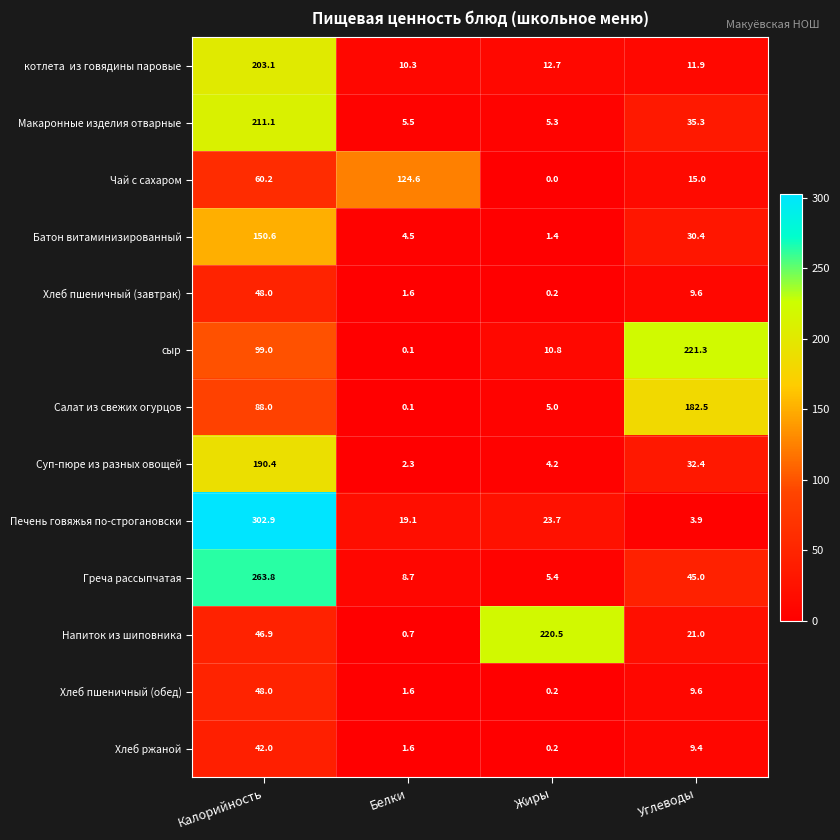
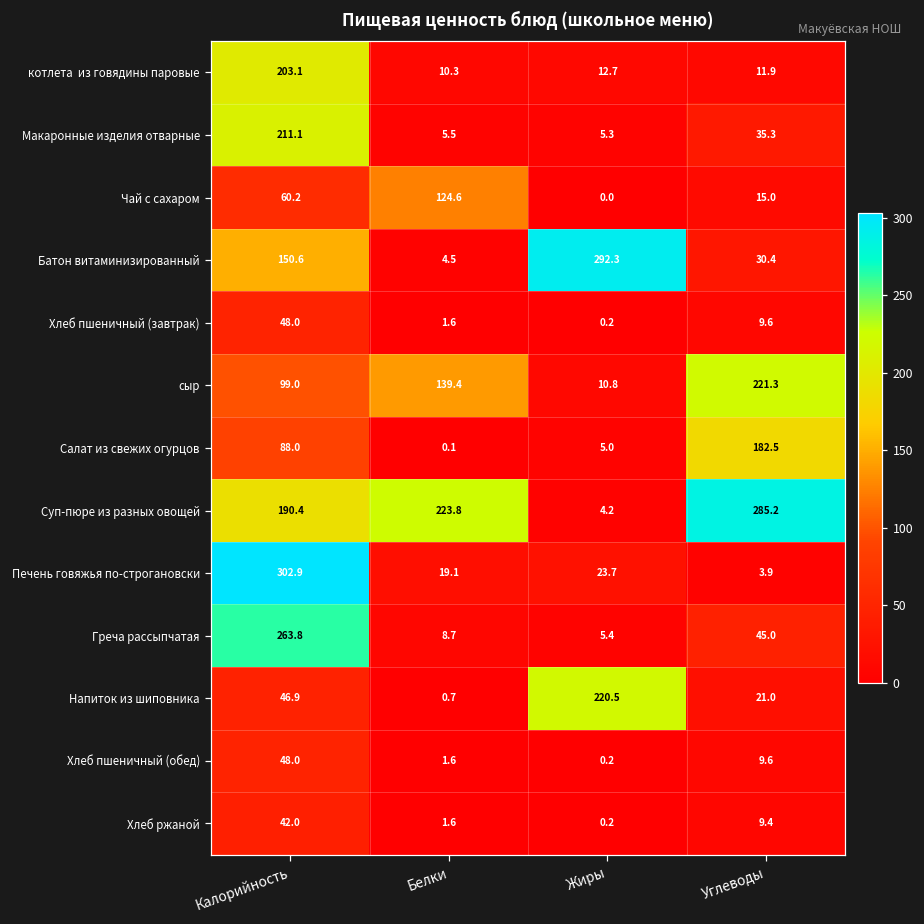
Батон витаминизированный, Жиры: 1.4 -> 292.3
сыр, Белки: 0.1 -> 139.4
Суп-пюре из разных овощей, Белки: 2.3 -> 223.8
Суп-пюре из разных овощей, Углеводы: 32.4 -> 285.2
